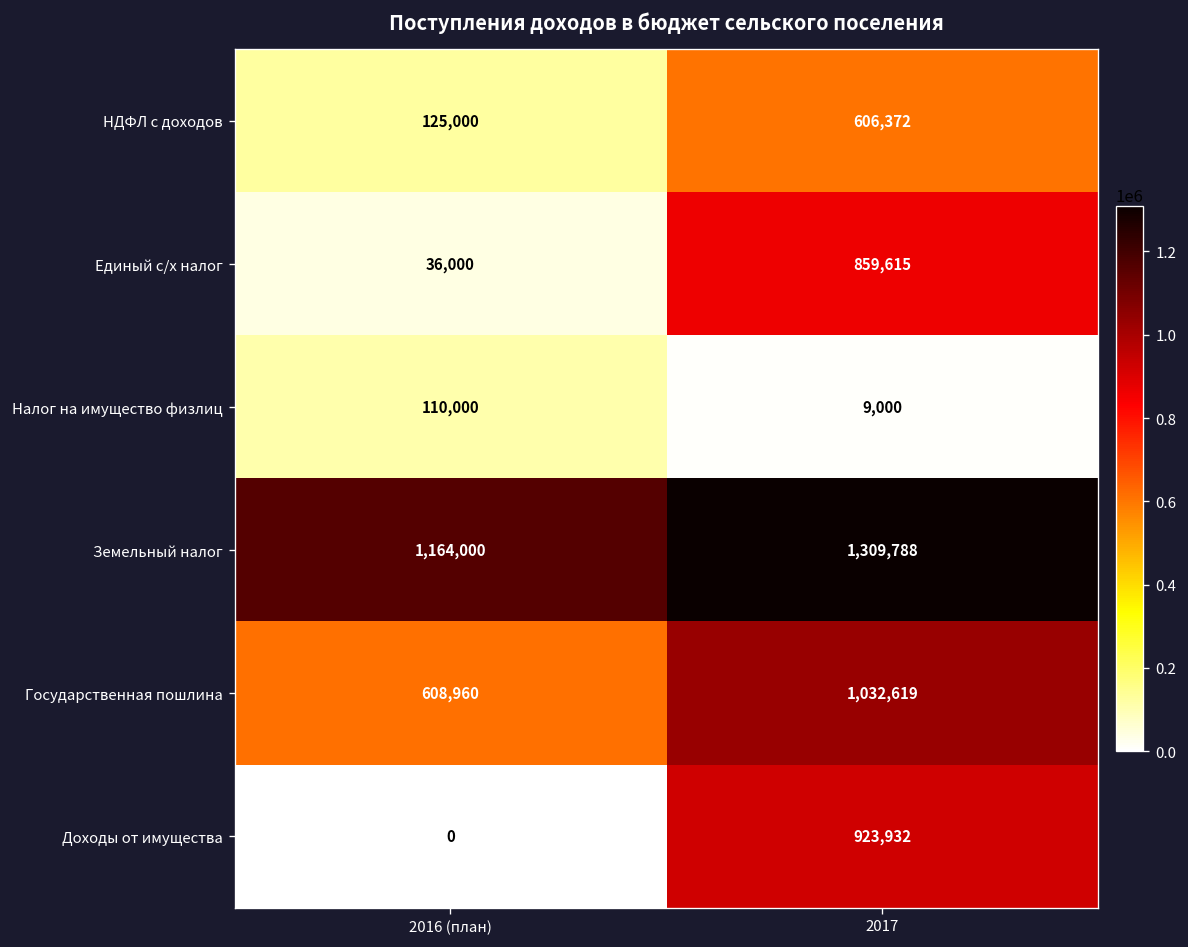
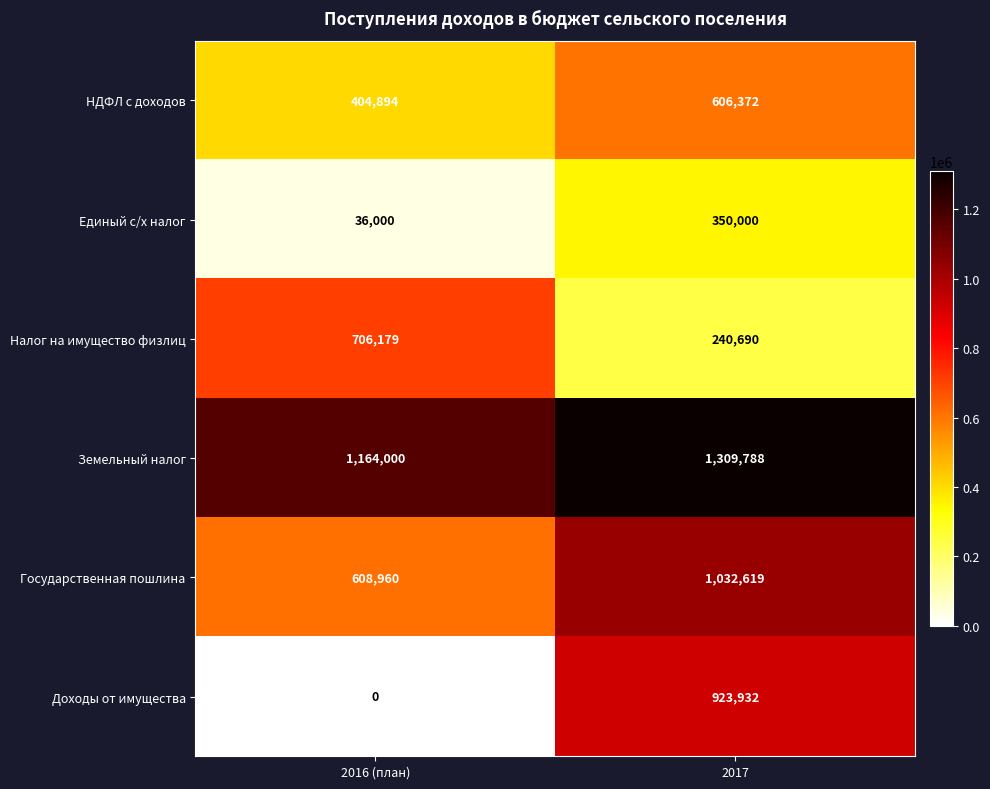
НДФЛ с доходов, 2016 (план): 125,000 -> 404,894
Единый с/х налог, 2017: 859,615 -> 350,000
Налог на имущество физлиц, 2016 (план): 110,000 -> 706,179
Налог на имущество физлиц, 2017: 9,000 -> 240,690
